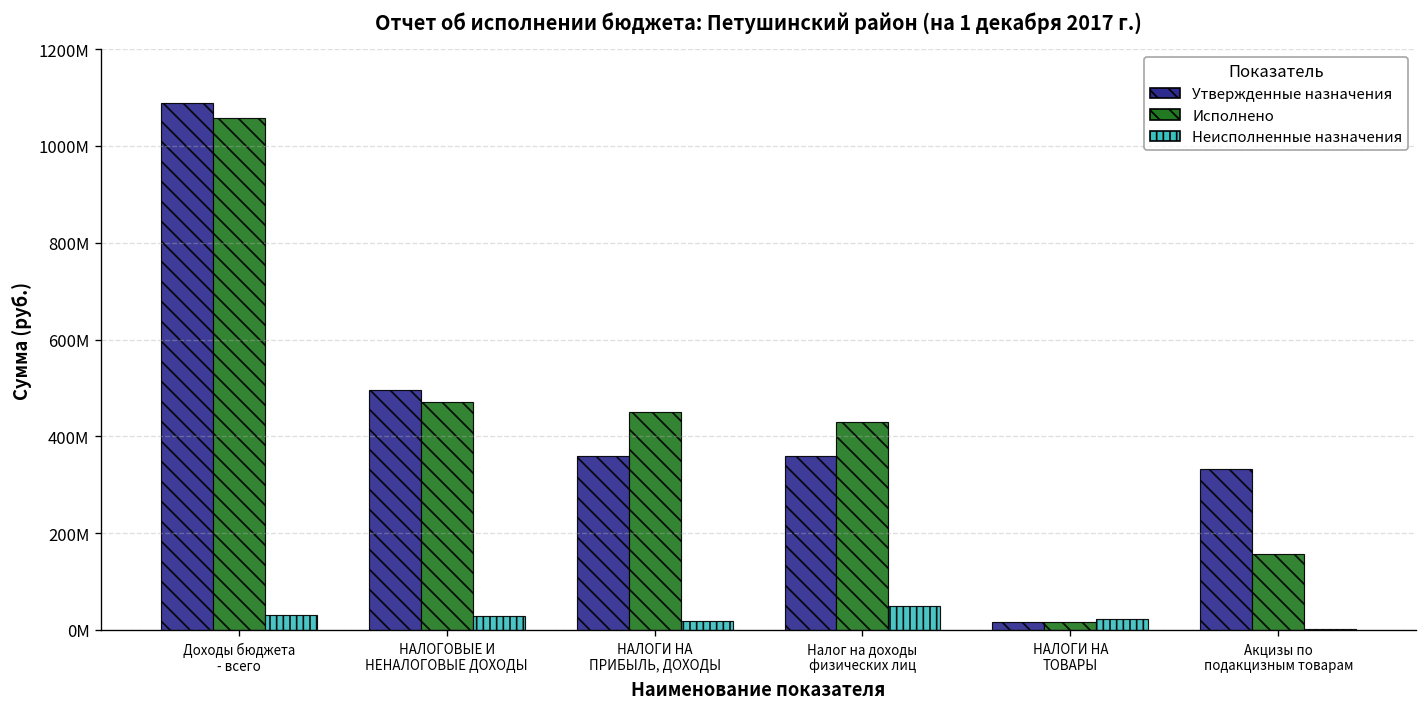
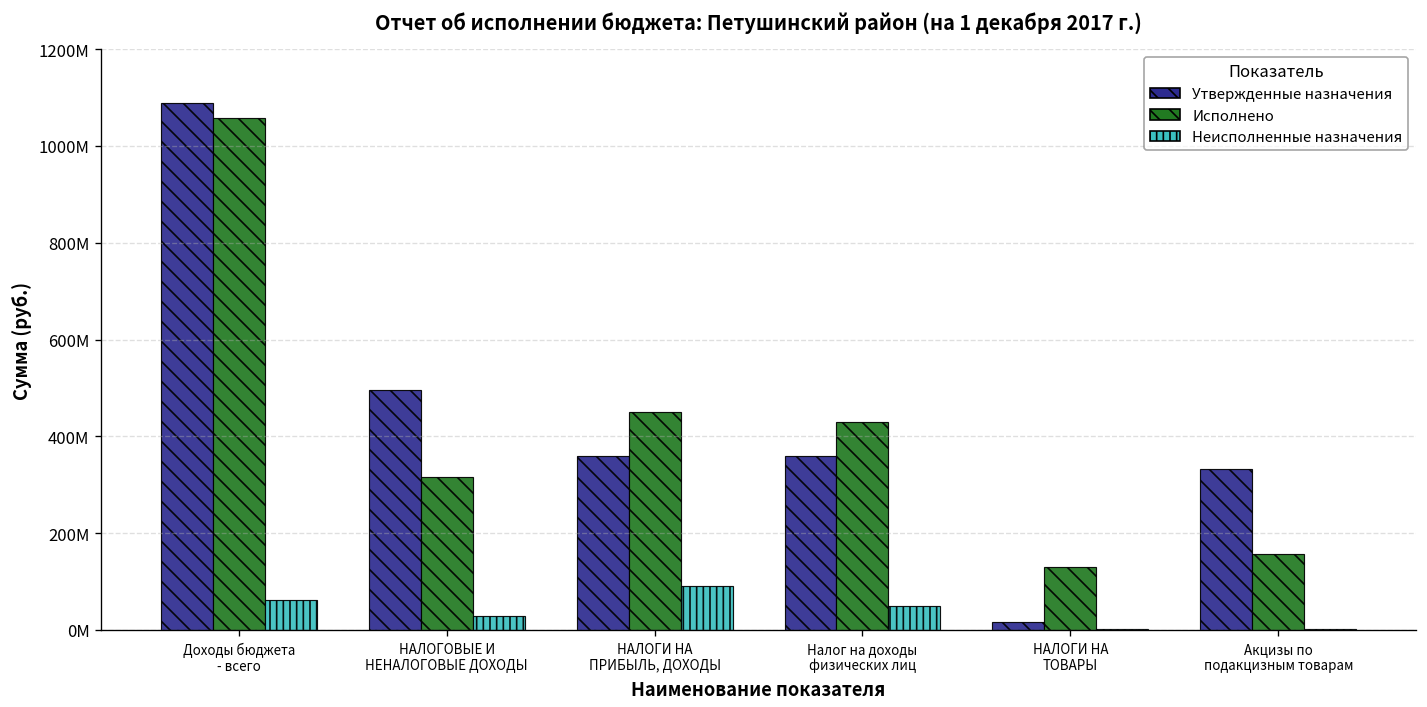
Неисполненные назначения, Доходы бюджета - всего: 30000000 -> 60000000
Исполнено, НАЛОГОВЫЕ И НЕНАЛОГОВЫЕ ДОХОДЫ: 470000000 -> 320000000
Неисполненные назначения, НАЛОГИ НА ПРИБЫЛЬ, ДОХОДЫ: 20000000 -> 90000000
Исполнено, НАЛОГИ НА ТОВАРЫ: 20000000 -> 130000000
Неисполненные назначения, НАЛОГИ НА ТОВАРЫ: 20000000 -> 0
